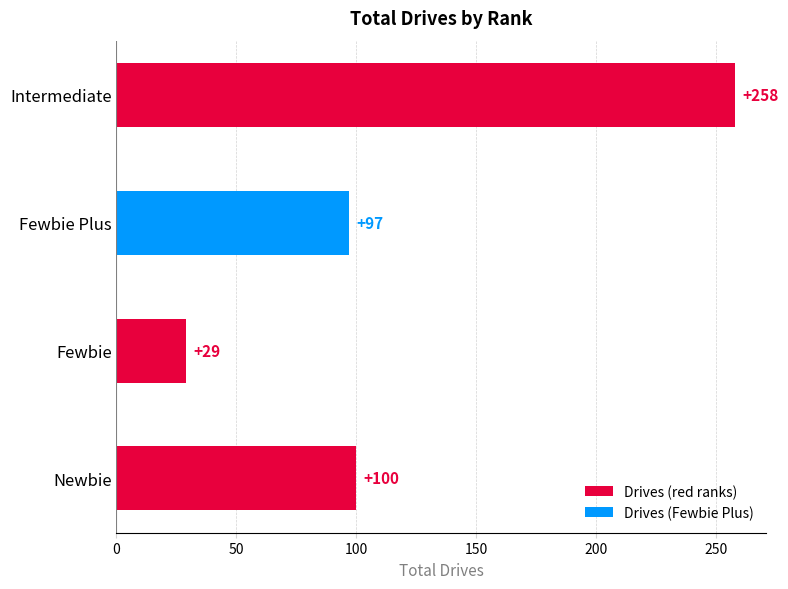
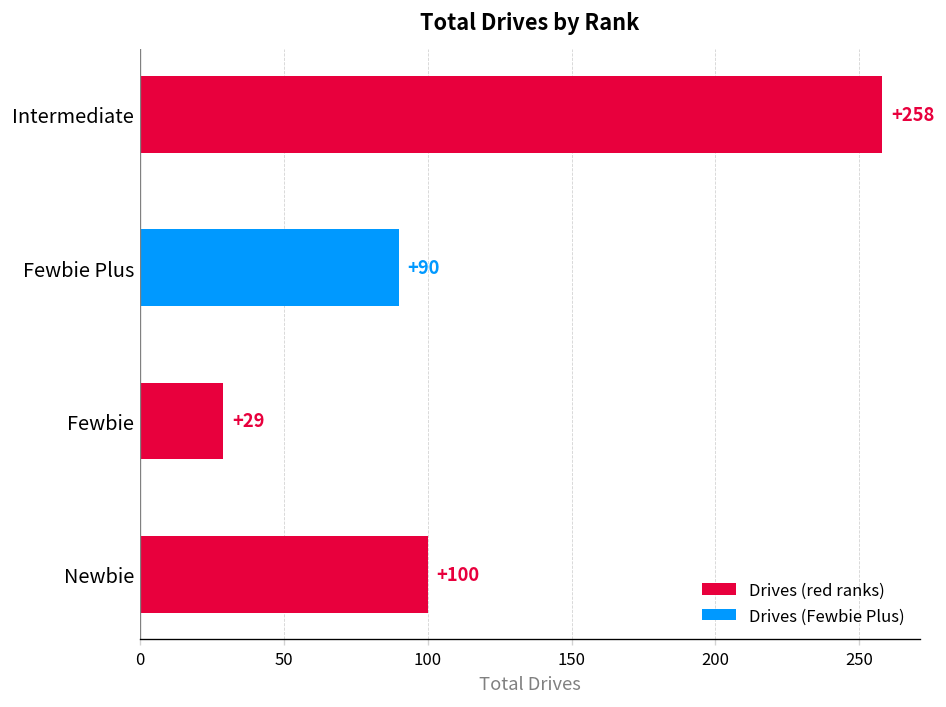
Fewbie Plus: +97 -> +90
